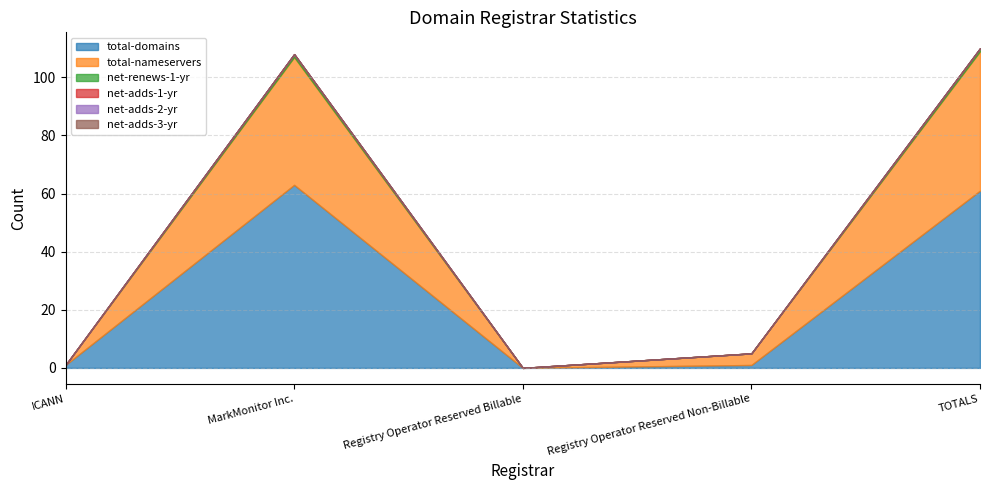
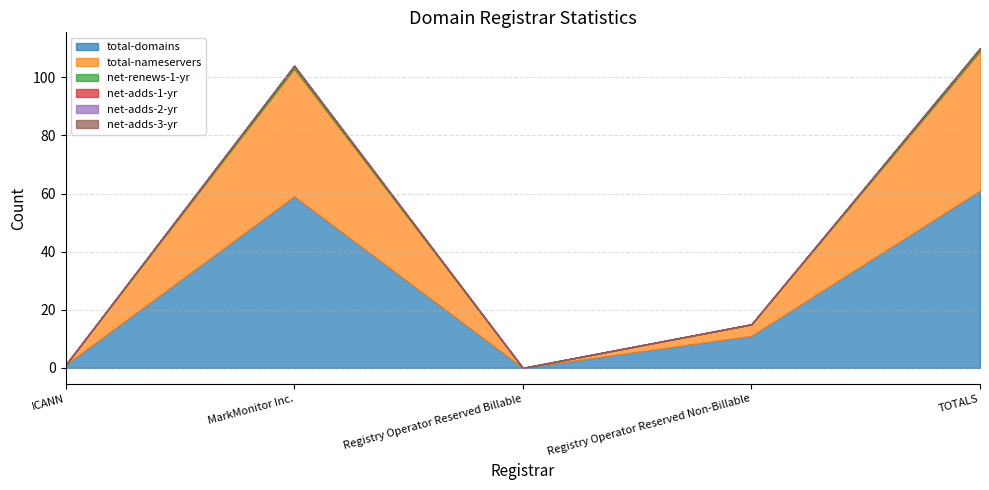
total-domains, MarkMonitor Inc.: 63 -> 59
total-domains, Registry Operator Reserved Non-Billable: 1 -> 11
